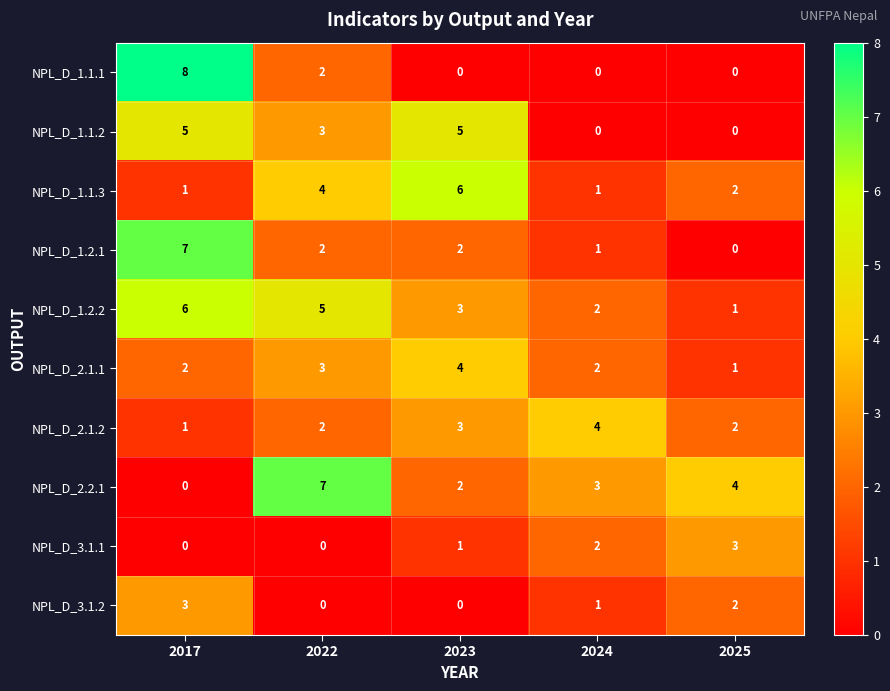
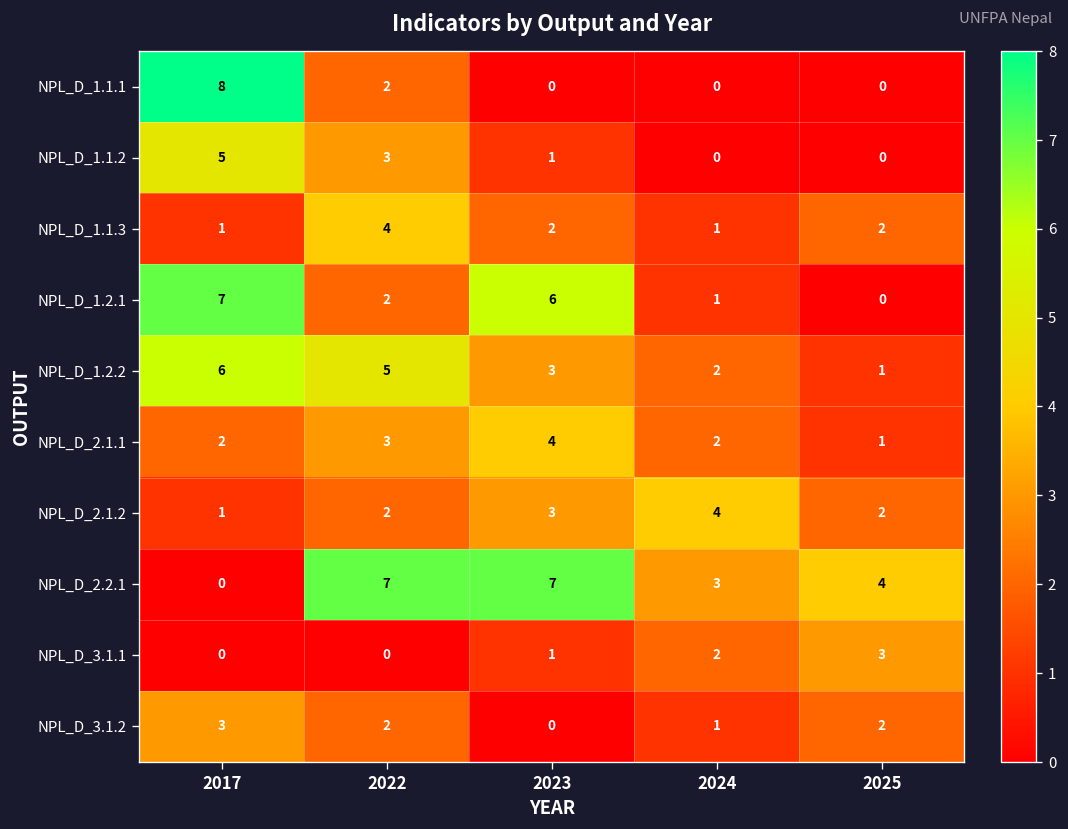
NPL_D_1.1.2, 2023: 5 -> 1
NPL_D_1.1.3, 2023: 6 -> 2
NPL_D_1.2.1, 2023: 2 -> 6
NPL_D_2.2.1, 2023: 2 -> 7
NPL_D_3.1.2, 2022: 0 -> 2
